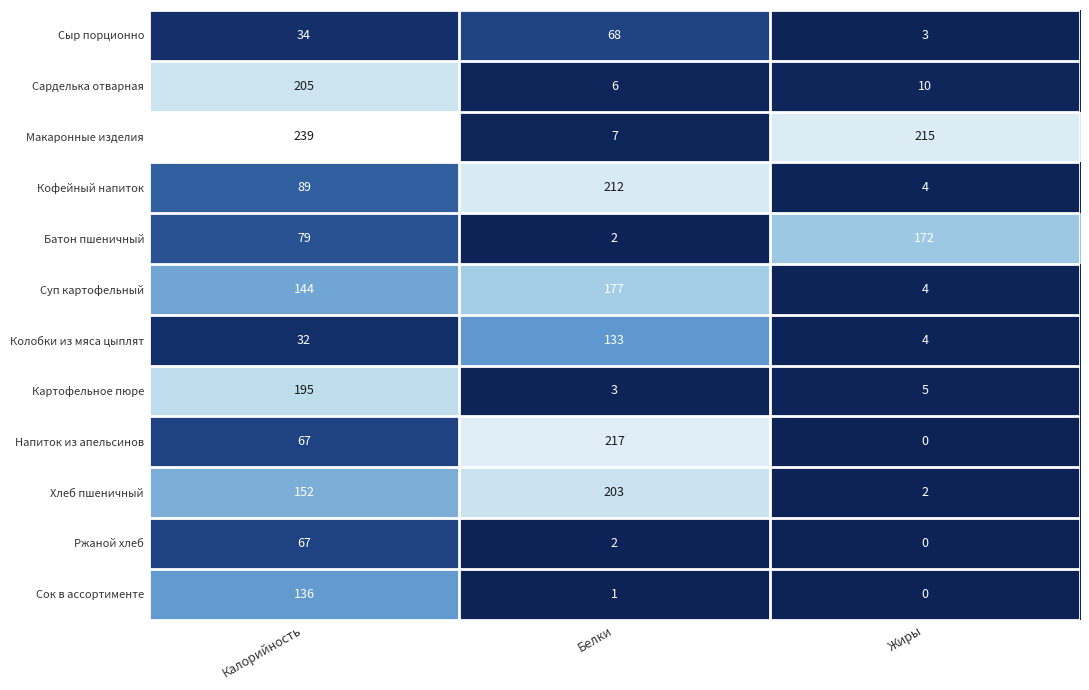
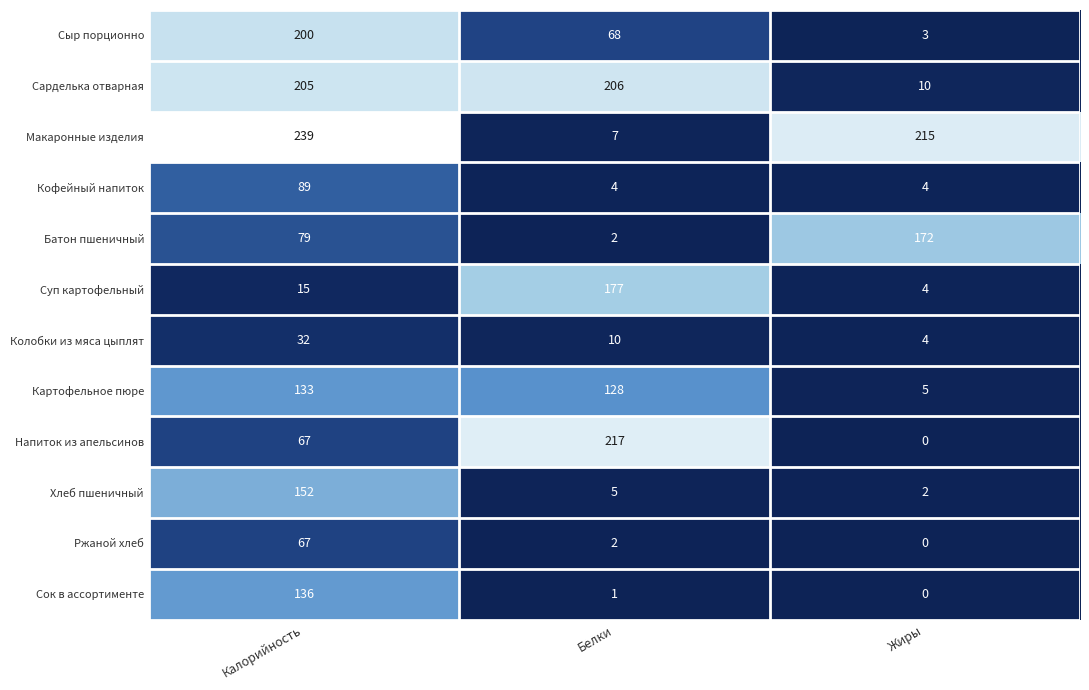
Сыр порционно, Калорийность: 34 -> 200
Сарделька отварная, Белки: 6 -> 206
Кофейный напиток, Белки: 212 -> 4
Суп картофельный, Калорийность: 144 -> 15
Колобки из мяса цыплят, Белки: 133 -> 10
Картофельное пюре, Калорийность: 195 -> 133
Картофельное пюре, Белки: 3 -> 128
Хлеб пшеничный, Белки: 203 -> 5
